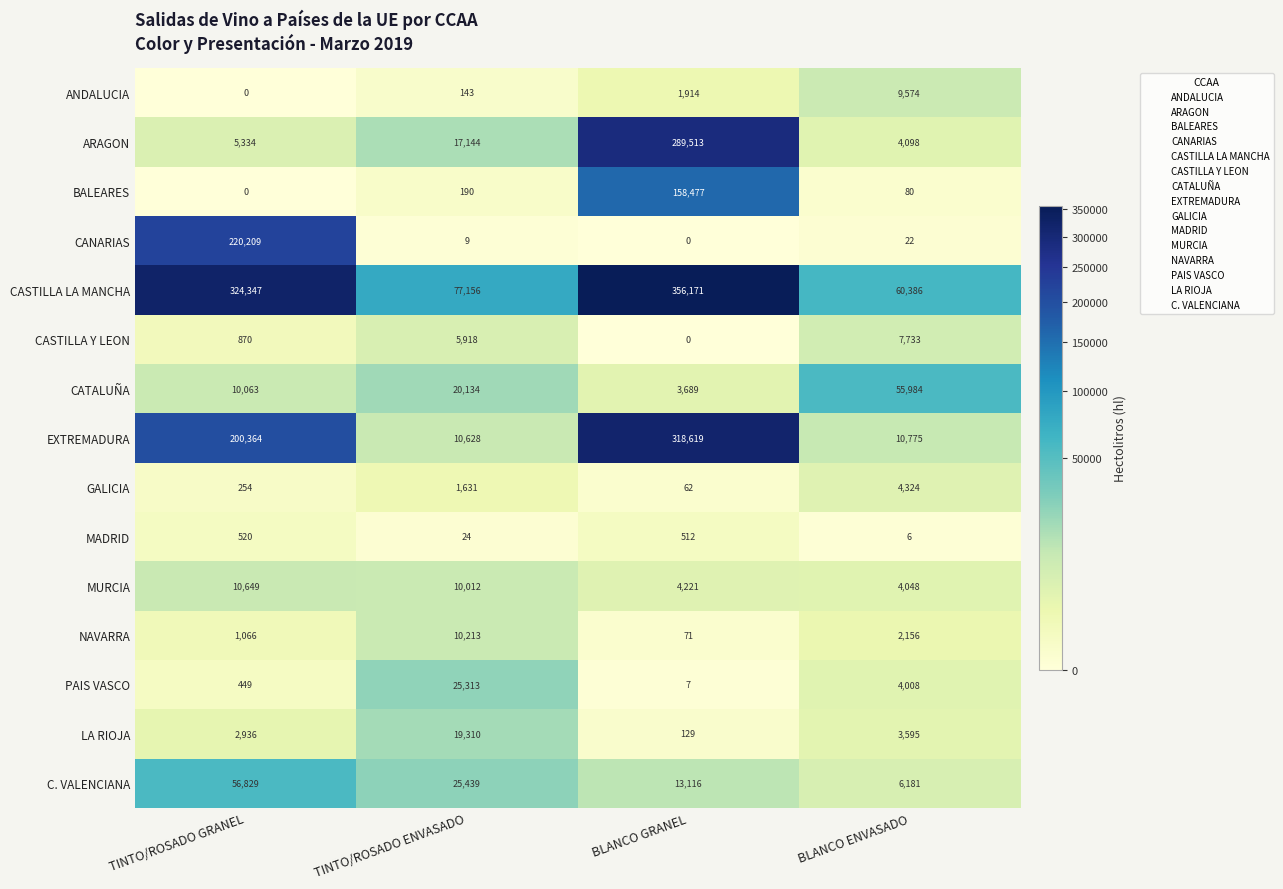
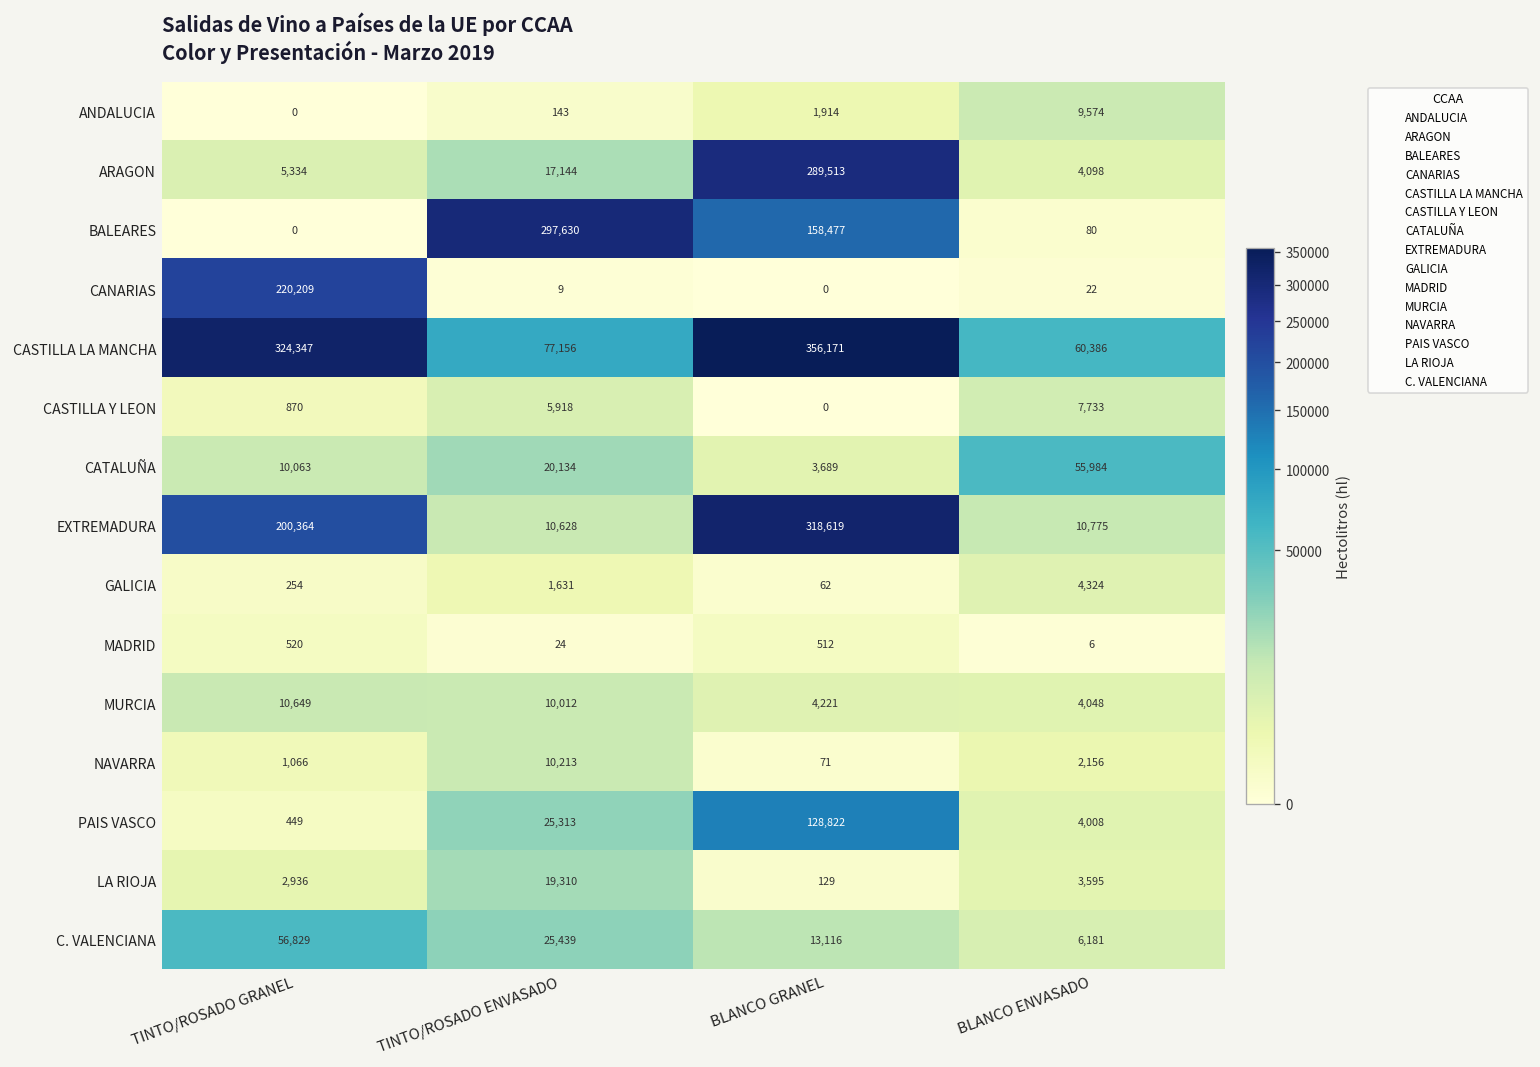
BALEARES, TINTO/ROSADO ENVASADO: 190 -> 297,630
PAIS VASCO, BLANCO GRANEL: 7 -> 128,822
